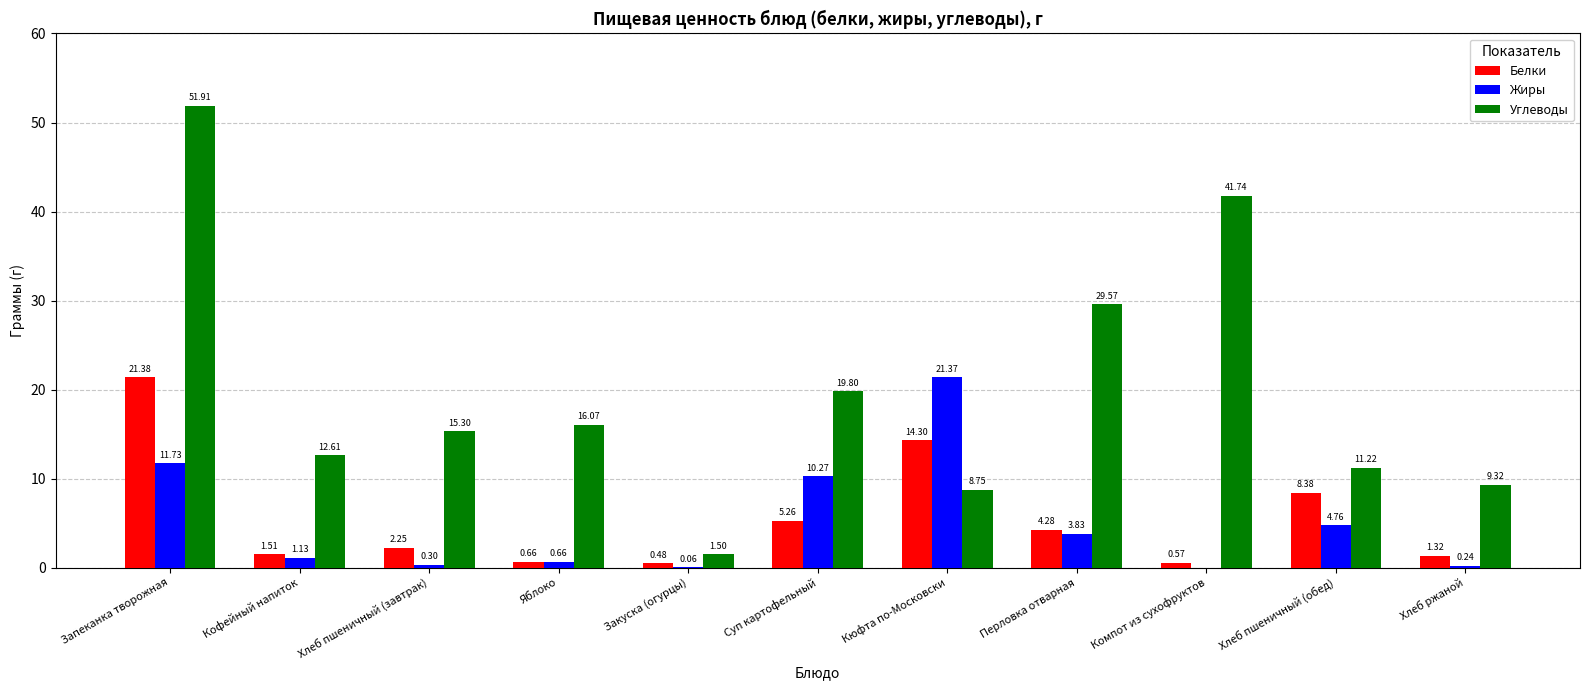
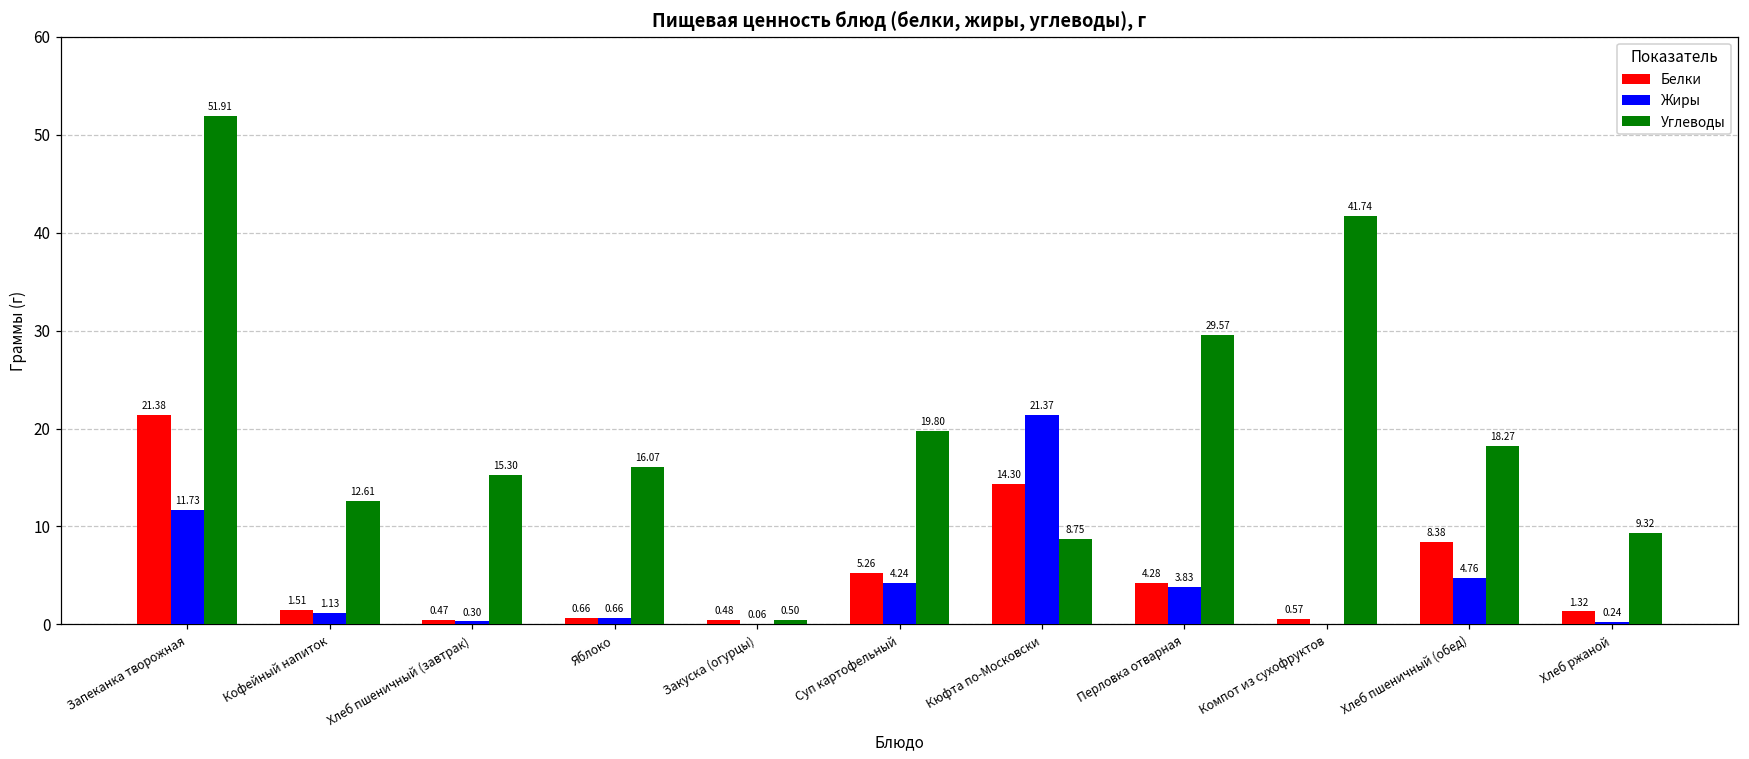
Белки, Хлеб пшеничный (завтрак): 2.25 -> 0.47
Углеводы, Закуска (огурцы): 1.50 -> 0.50
Жиры, Суп картофельный: 10.27 -> 4.24
Углеводы, Хлеб пшеничный (обед): 11.22 -> 18.27
